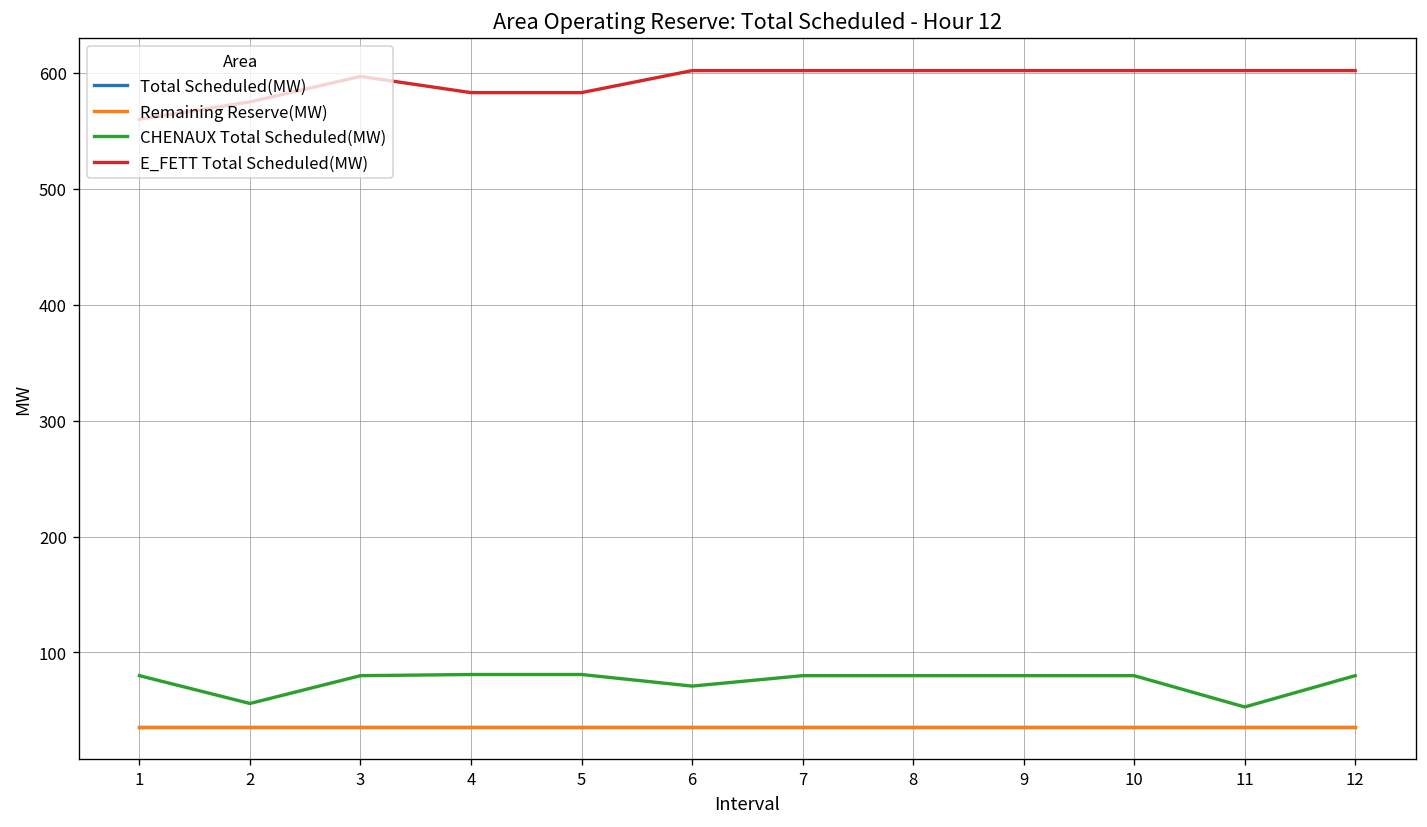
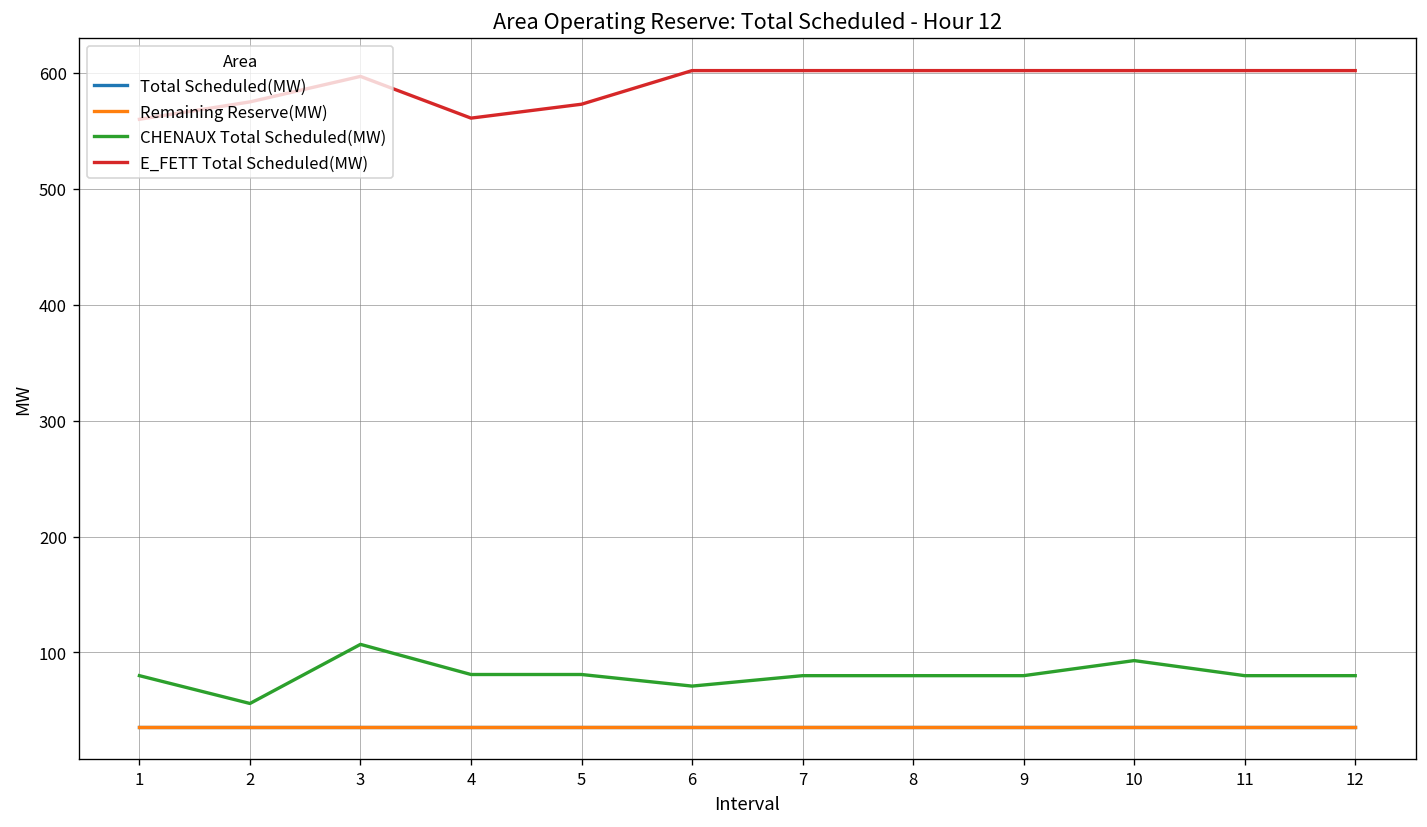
CHENAUX Total Scheduled(MW), 3: 80 -> 110
E_FETT Total Scheduled(MW), 4: 580 -> 560
E_FETT Total Scheduled(MW), 5: 580 -> 570
CHENAUX Total Scheduled(MW), 10: 80 -> 90
CHENAUX Total Scheduled(MW), 11: 50 -> 80
